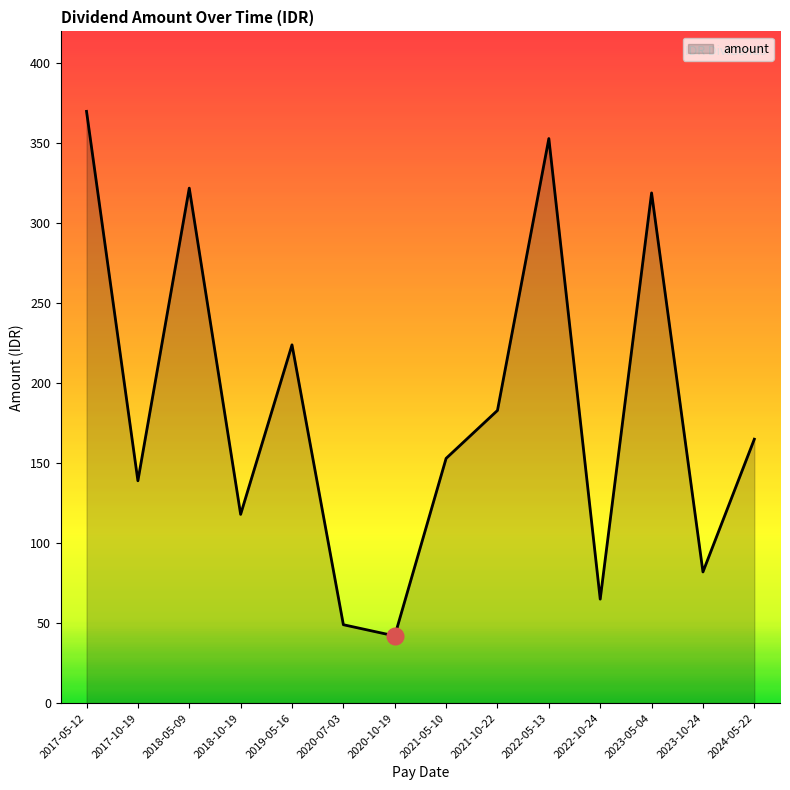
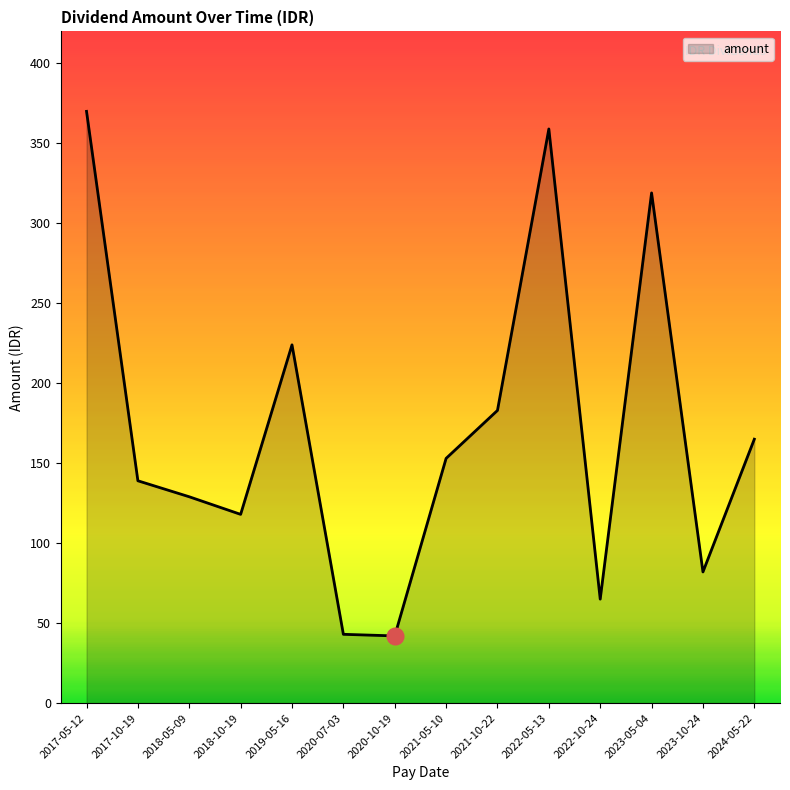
amount, 2018-05-09: 322 -> 129
amount, 2020-07-03: 49 -> 43
amount, 2022-05-13: 353 -> 359
